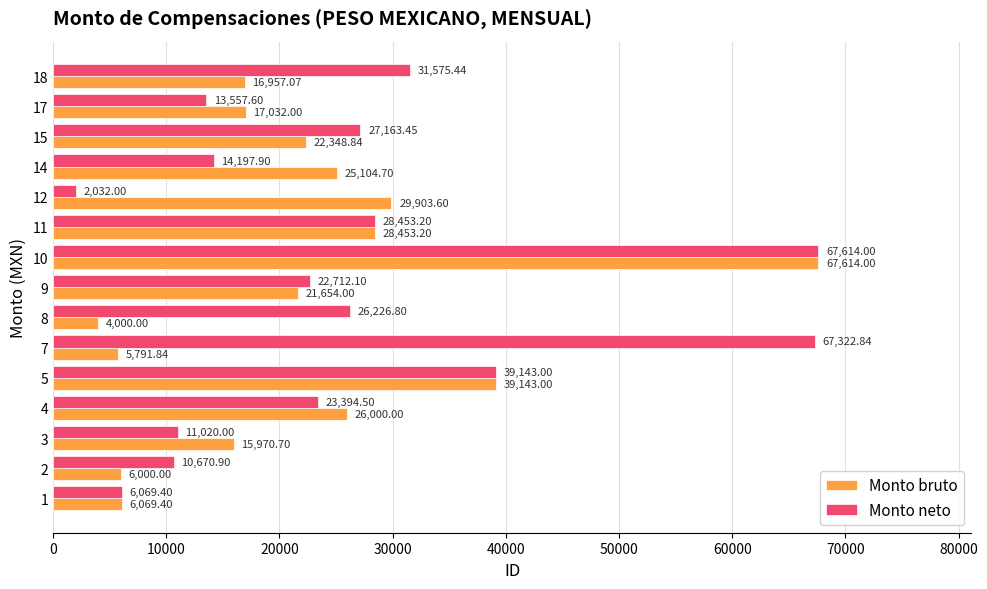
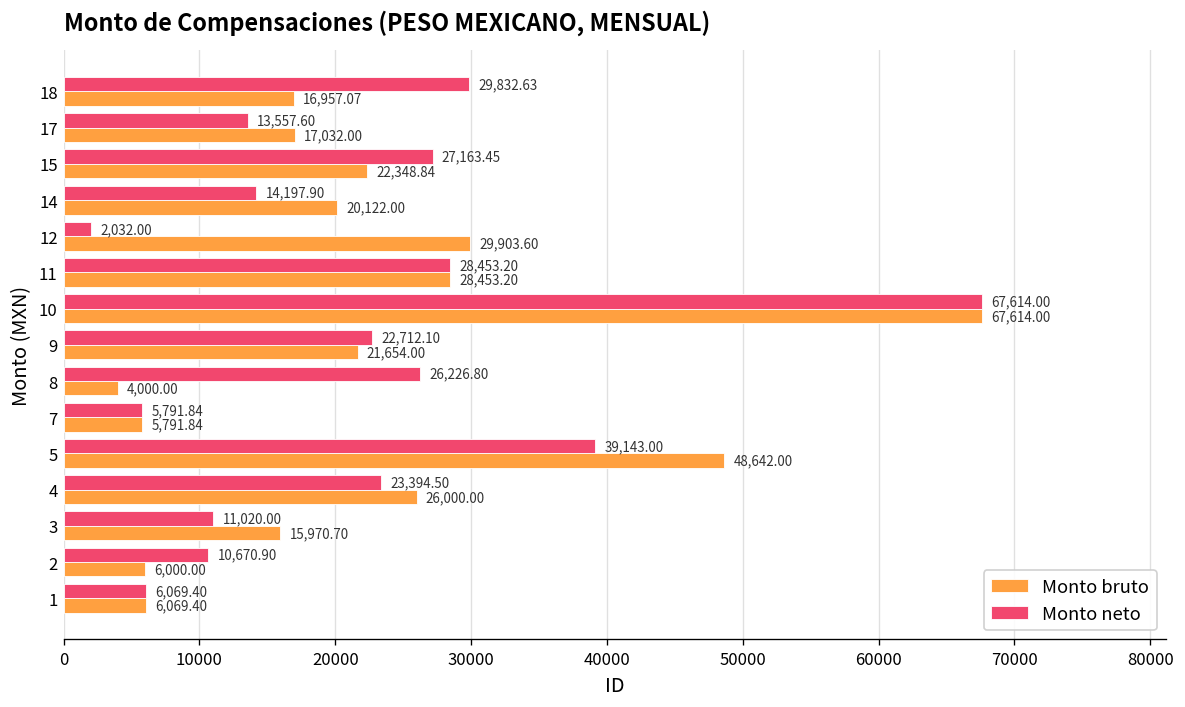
Monto neto, 18: 31,575.44 -> 29,832.63
Monto bruto, 14: 25,104.70 -> 20,122.00
Monto neto, 7: 67,322.84 -> 5,791.84
Monto bruto, 5: 39,143.00 -> 48,642.00
